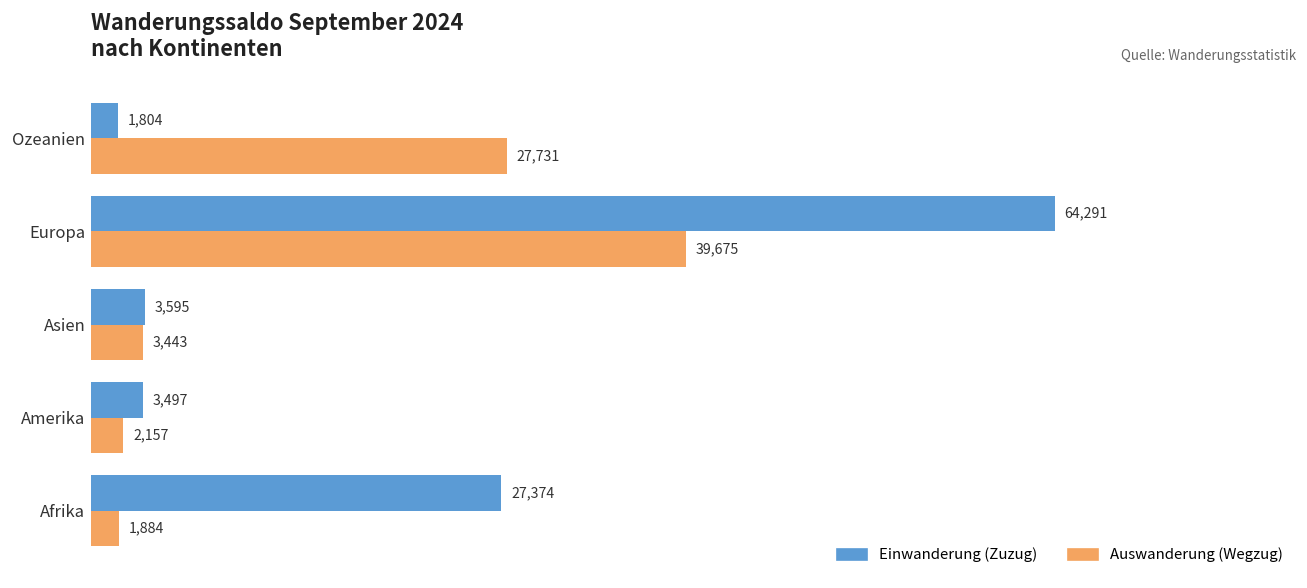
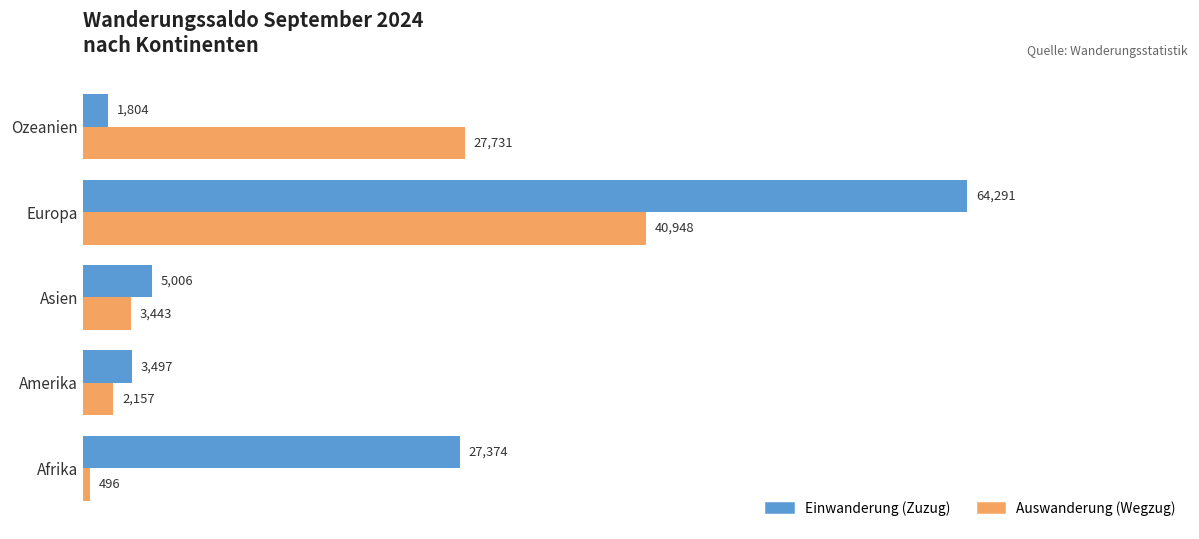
Auswanderung (Wegzug), Europa: 39,675 -> 40,948
Einwanderung (Zuzug), Asien: 3,595 -> 5,006
Auswanderung (Wegzug), Afrika: 1,884 -> 496
